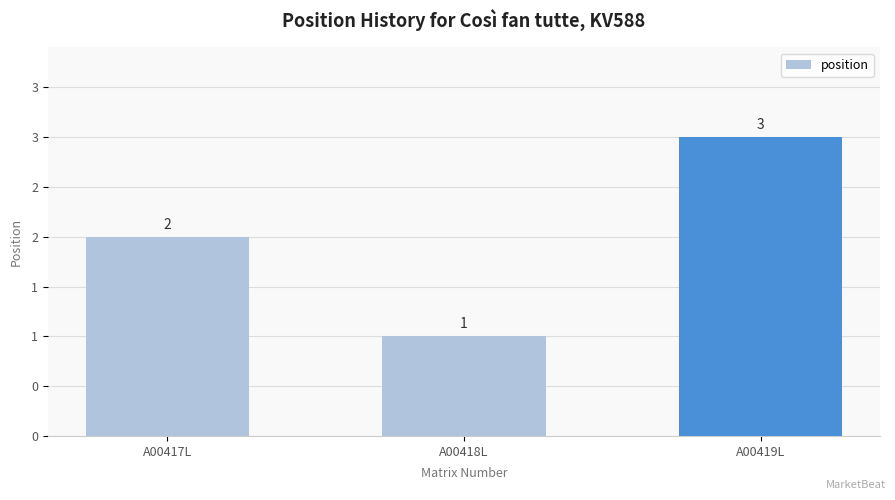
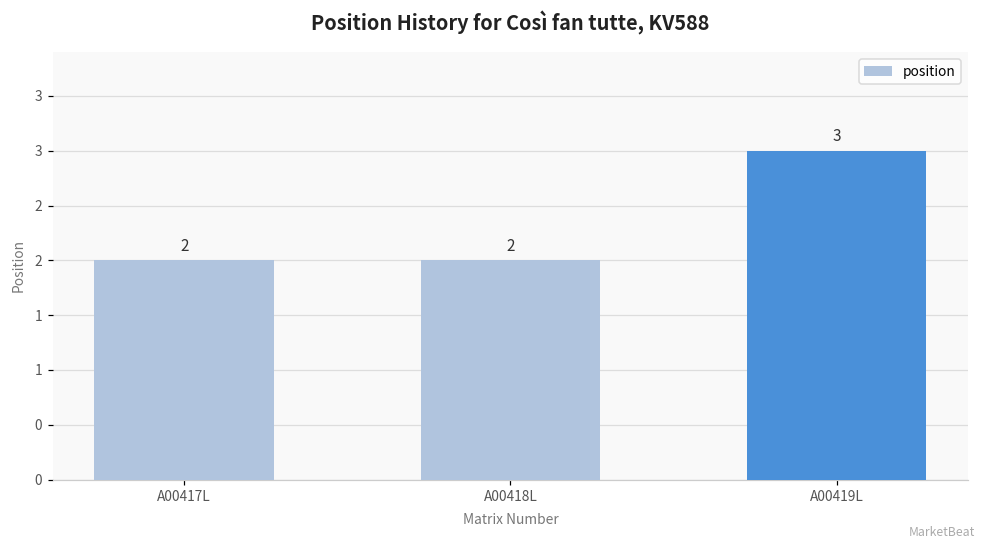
A00418L: 1 -> 2
